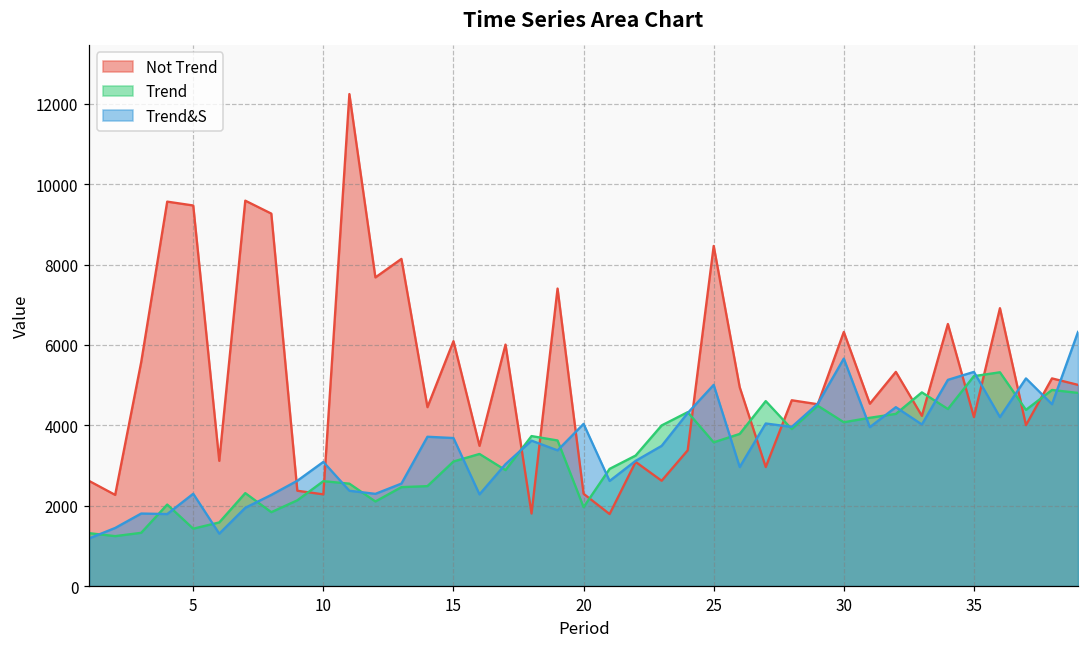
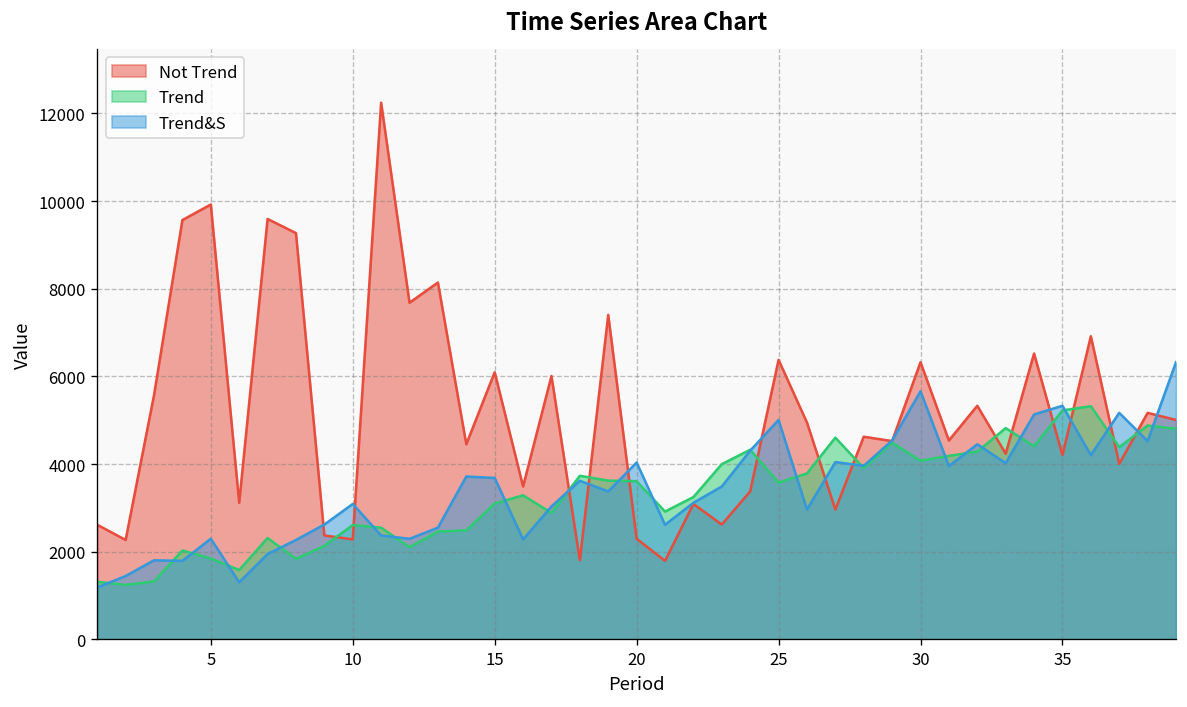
Not Trend, 5: 9500 -> 9900
Trend, 5: 1400 -> 1800
Trend, 20: 2000 -> 3600
Not Trend, 25: 8500 -> 6400
